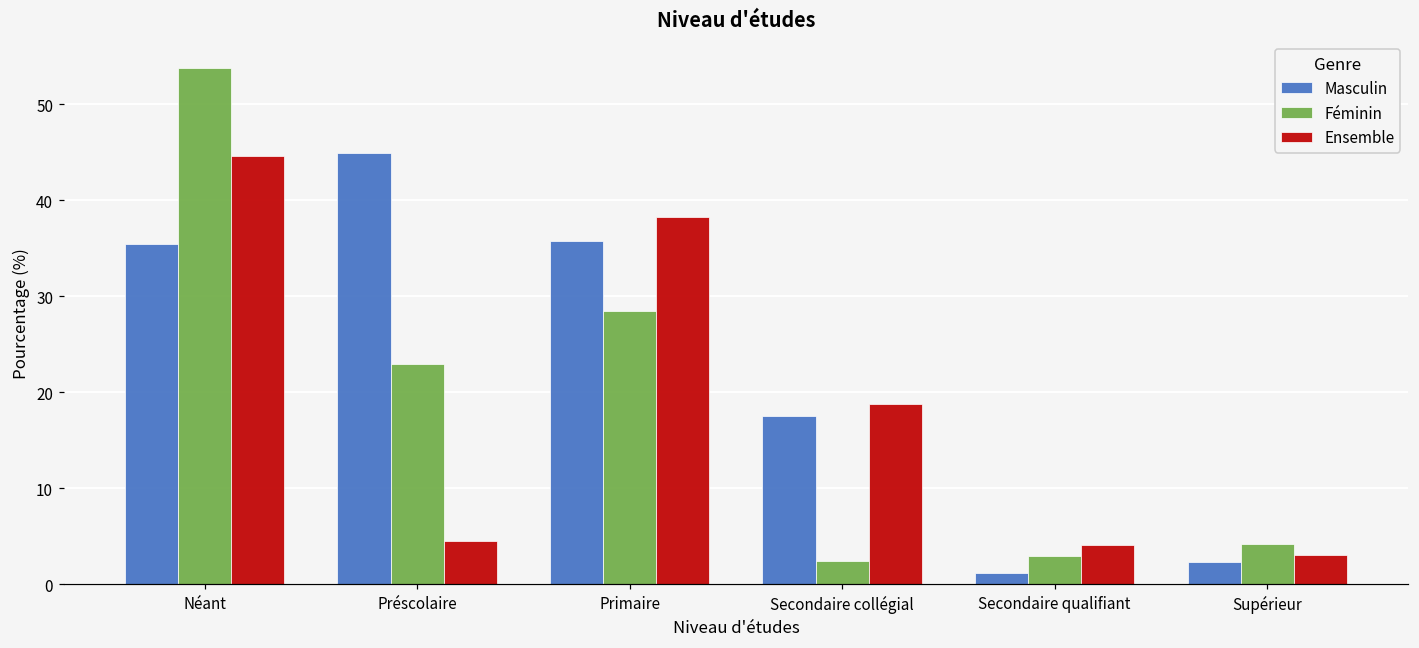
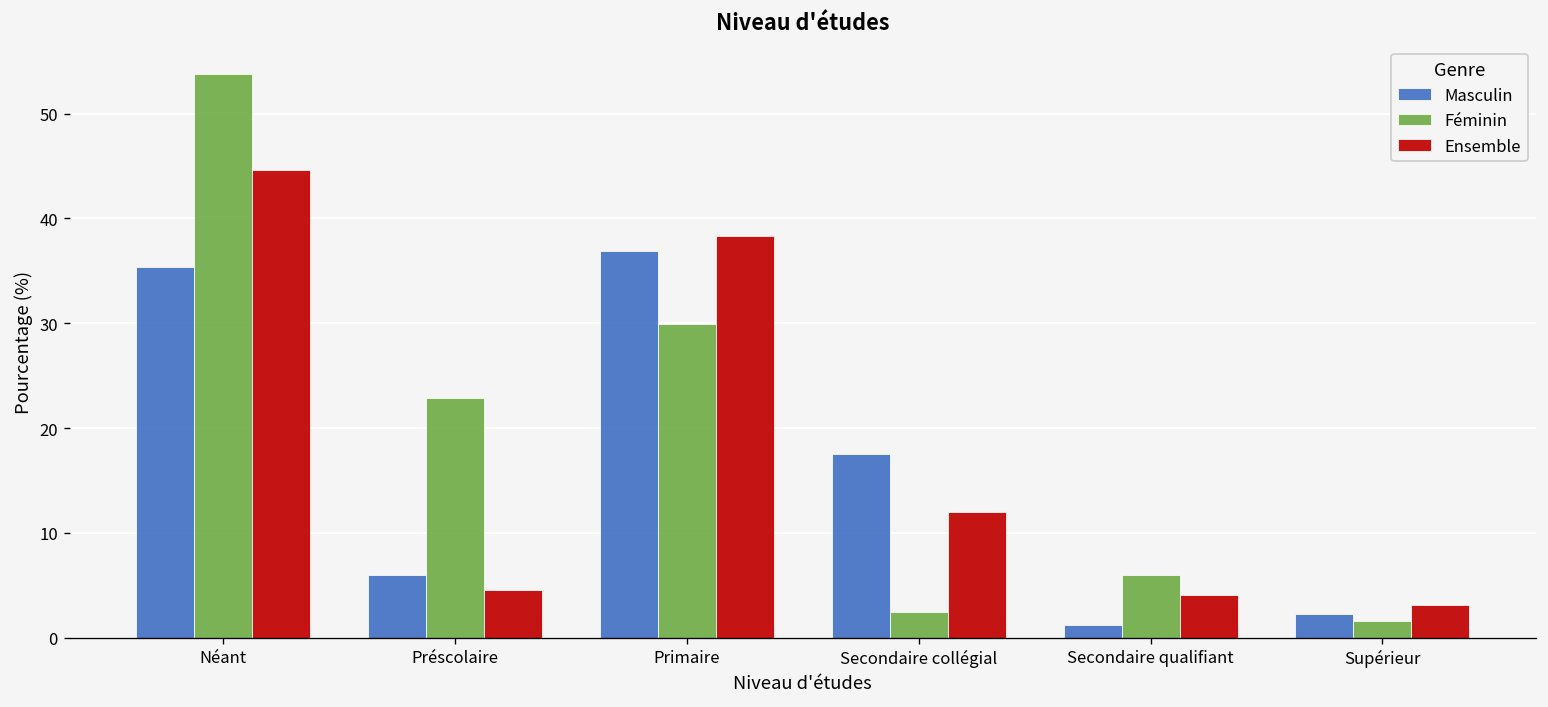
Masculin, Préscolaire: 45 -> 6
Masculin, Primaire: 36 -> 37
Féminin, Primaire: 29 -> 30
Ensemble, Secondaire collégial: 19 -> 12
Féminin, Secondaire qualifiant: 3 -> 6
Féminin, Supérieur: 4 -> 2
